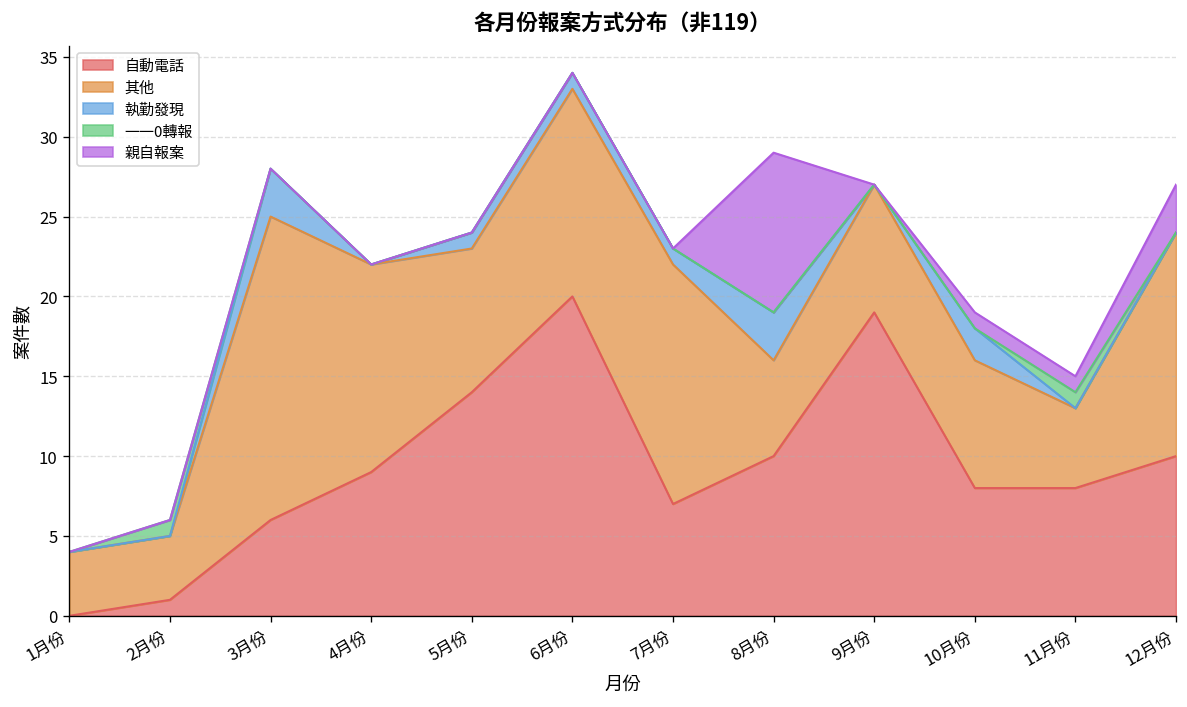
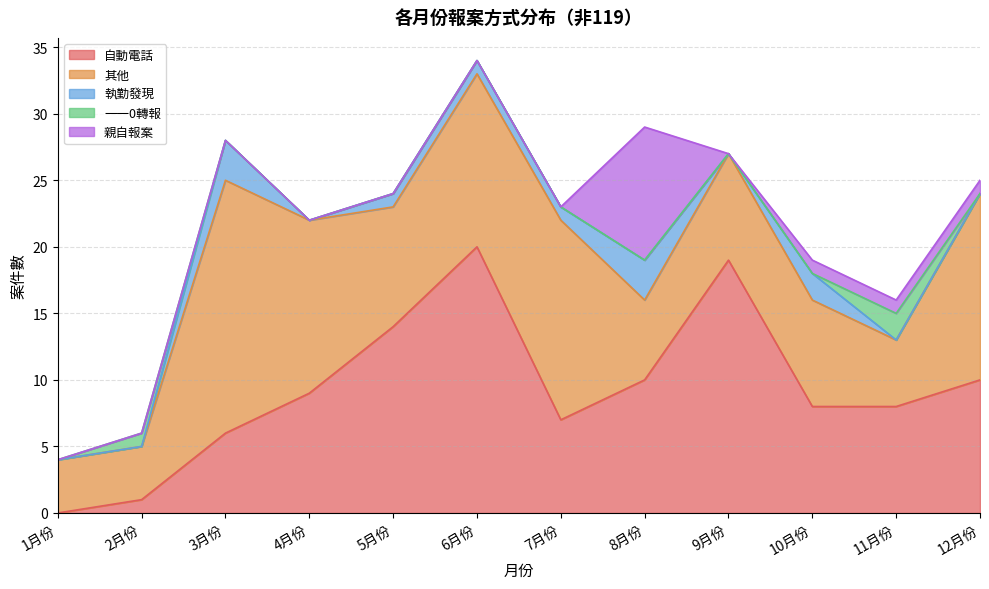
一一0轉報, 11月份: 1 -> 2
親自報案, 12月份: 3 -> 1
